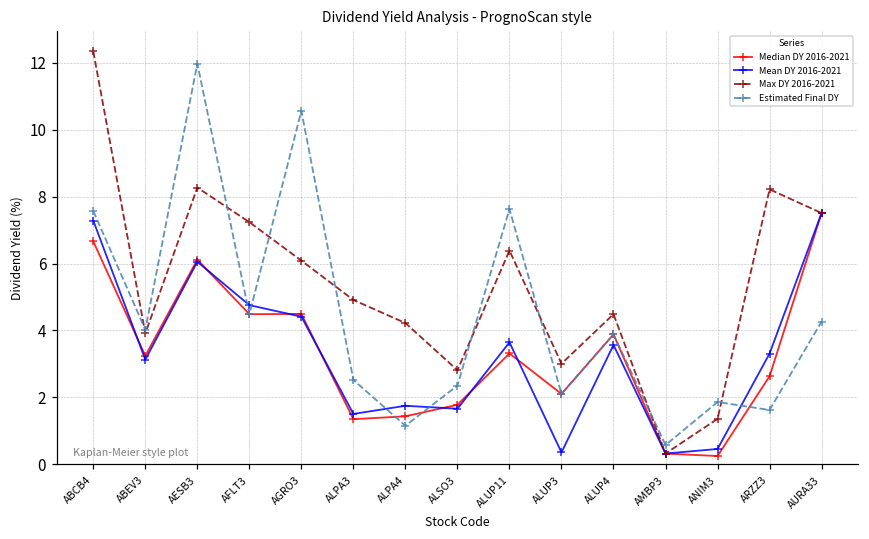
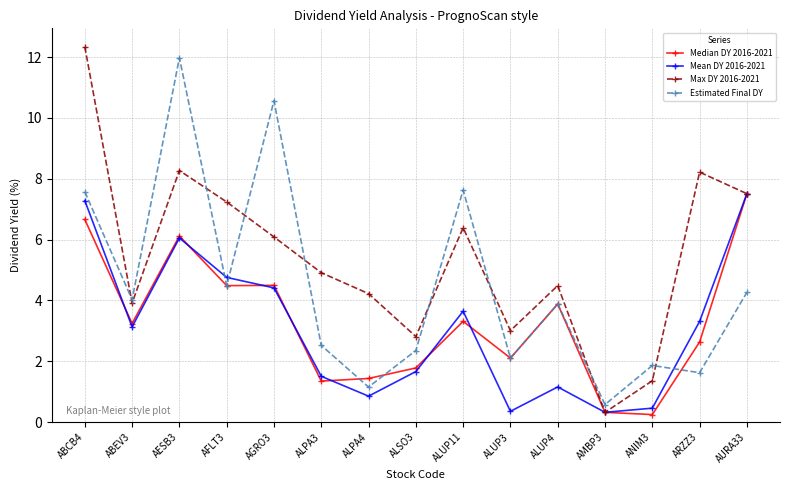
Mean DY 2016-2021, ALPA4: 1.7 -> 0.9
Mean DY 2016-2021, ALUP4: 3.6 -> 1.2
